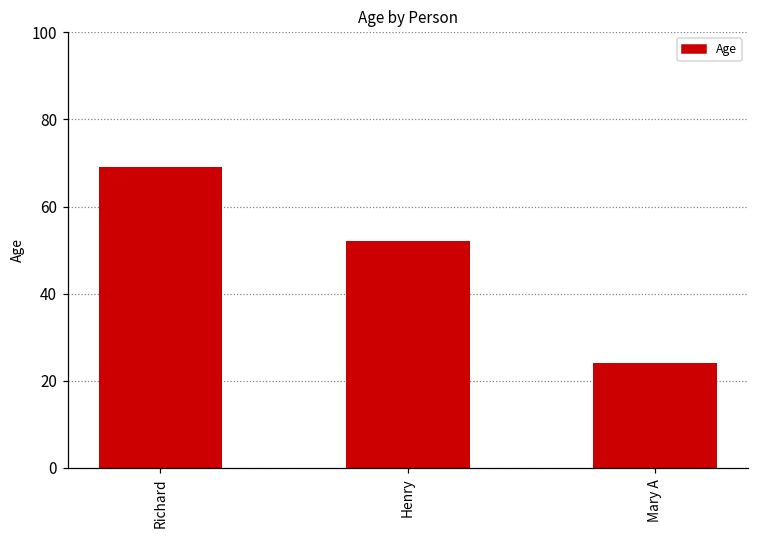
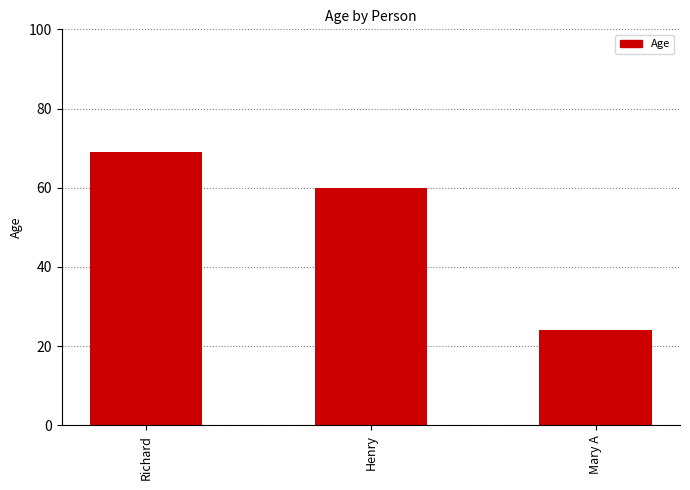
Henry: 52 -> 60
